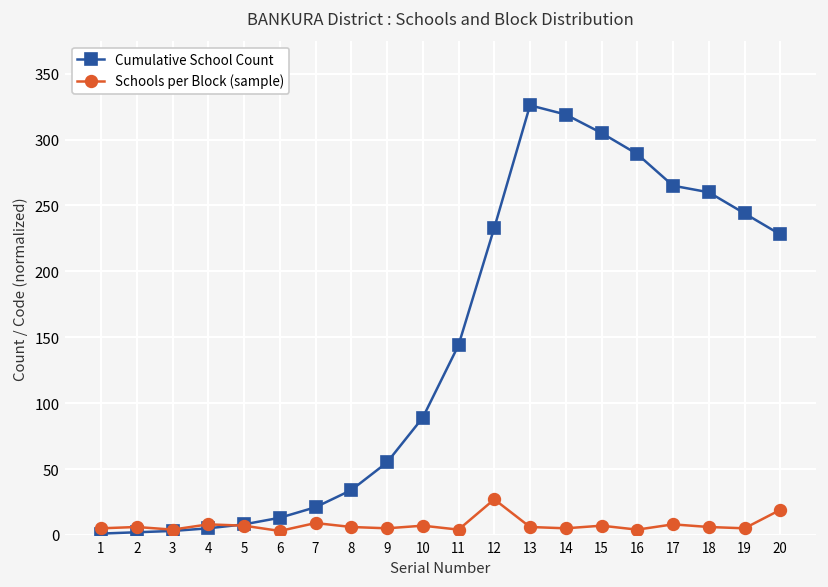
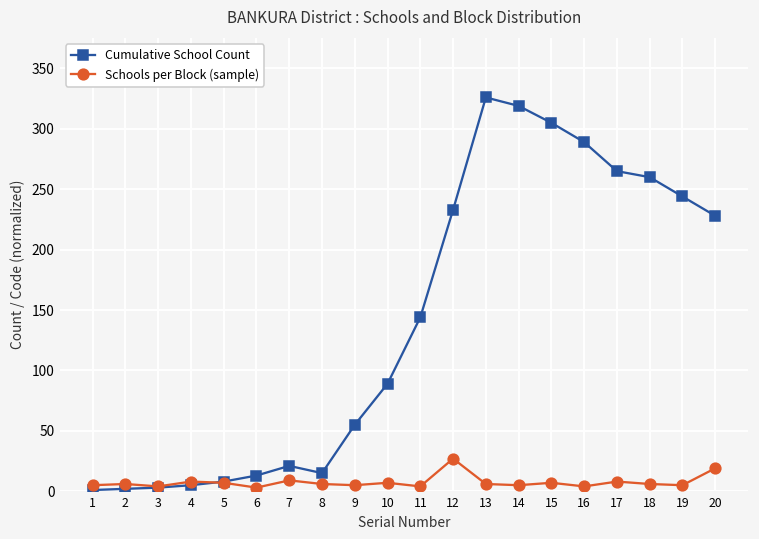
Cumulative School Count, 8: 34 -> 15
